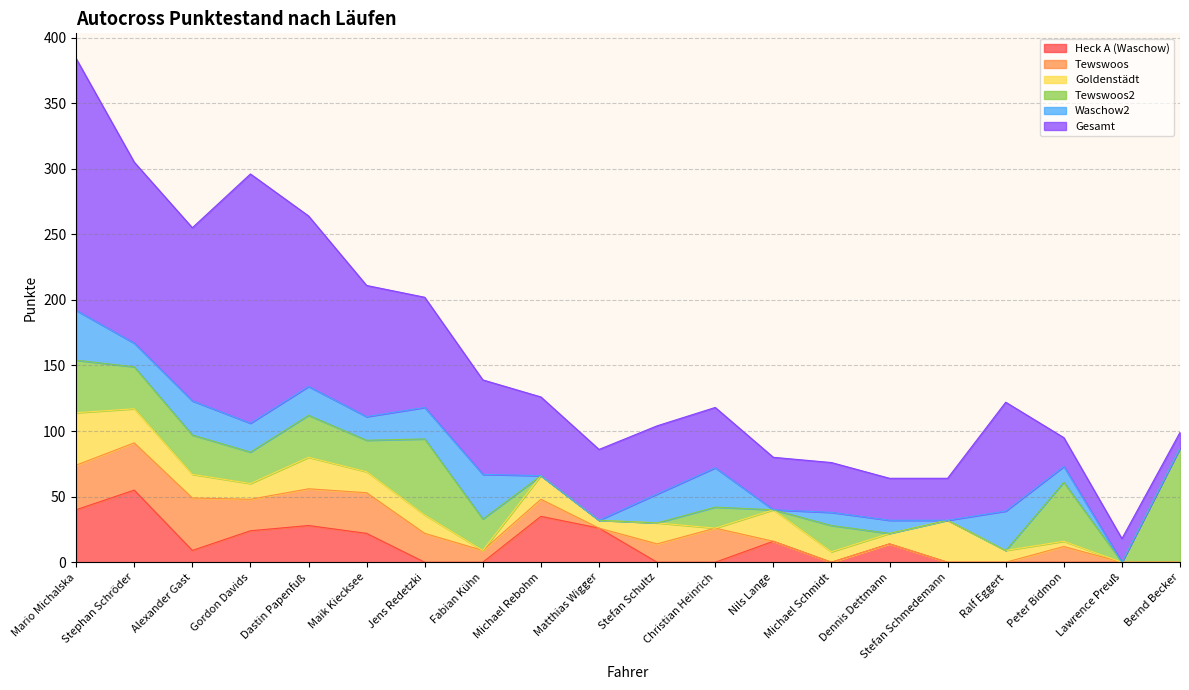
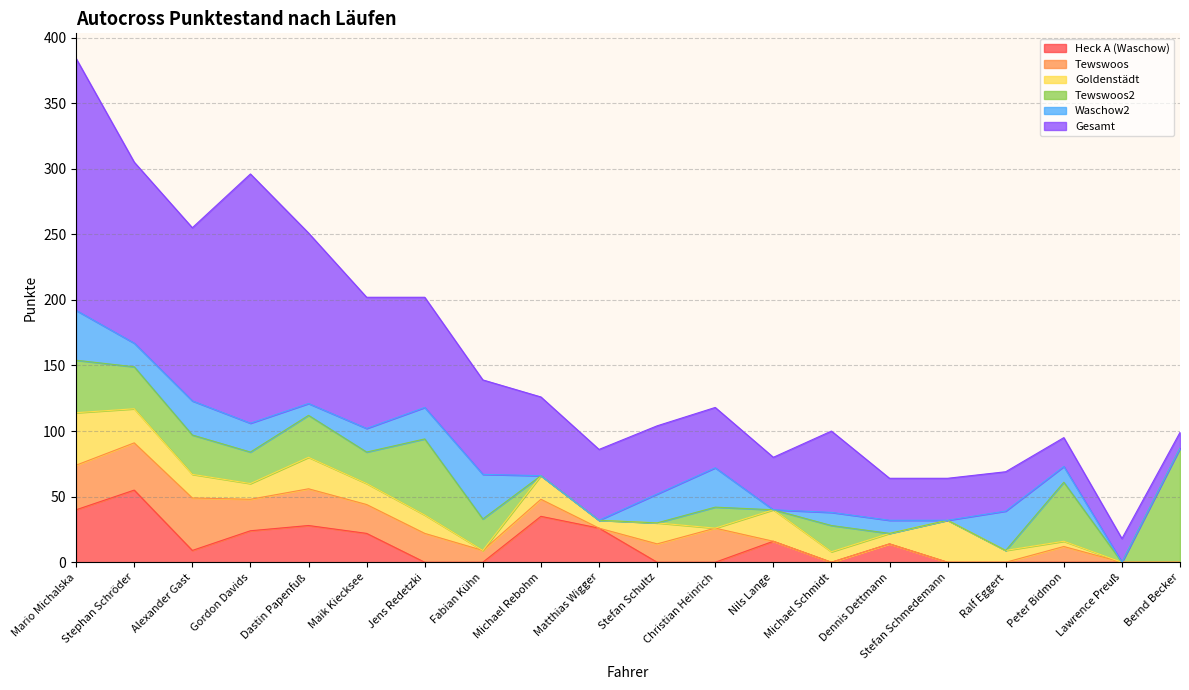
Waschow2, Dastin Papenfuß: 22 -> 9
Tewswoos, Maik Kiecksee: 31 -> 22
Gesamt, Michael Schmidt: 38 -> 62
Gesamt, Ralf Eggert: 83 -> 30
